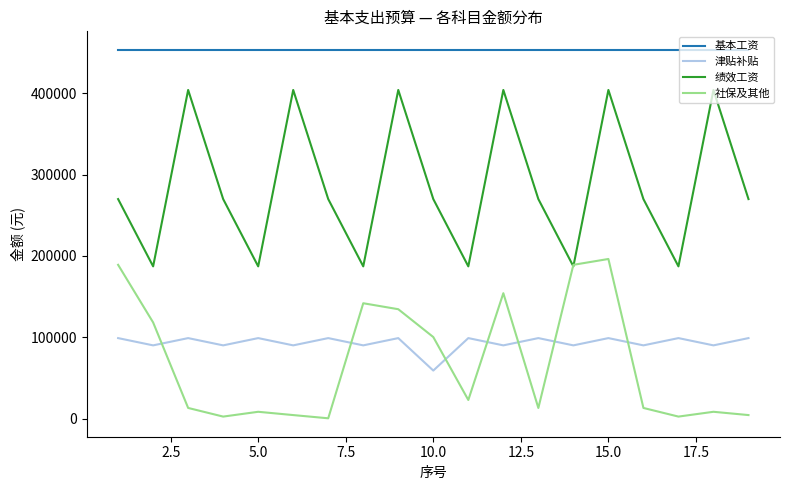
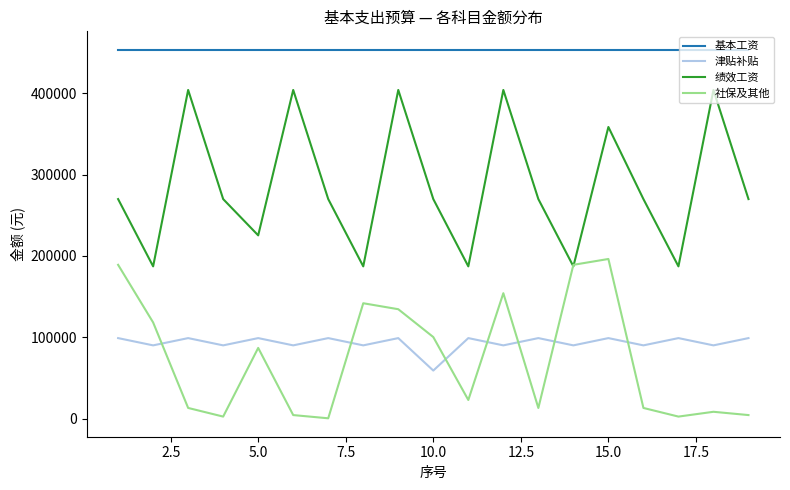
绩效工资, 5.0: 190000 -> 230000
社保及其他, 5.0: 10000 -> 90000
绩效工资, 15.0: 400000 -> 360000
